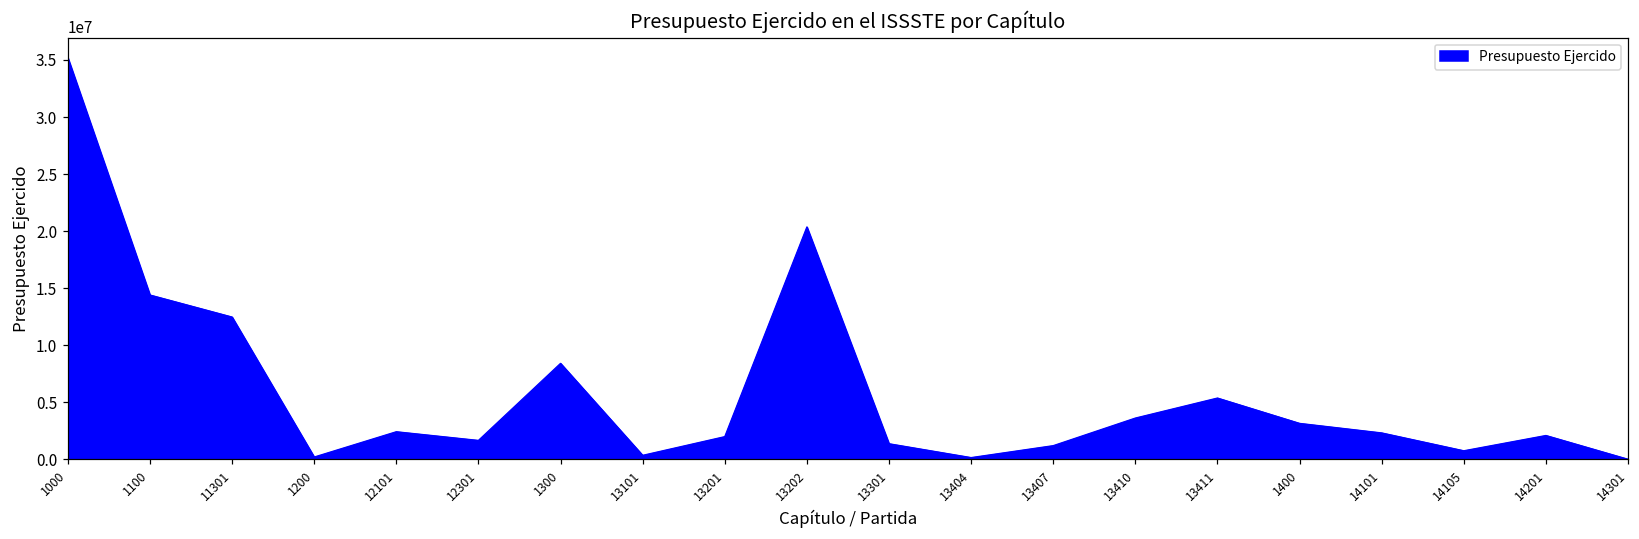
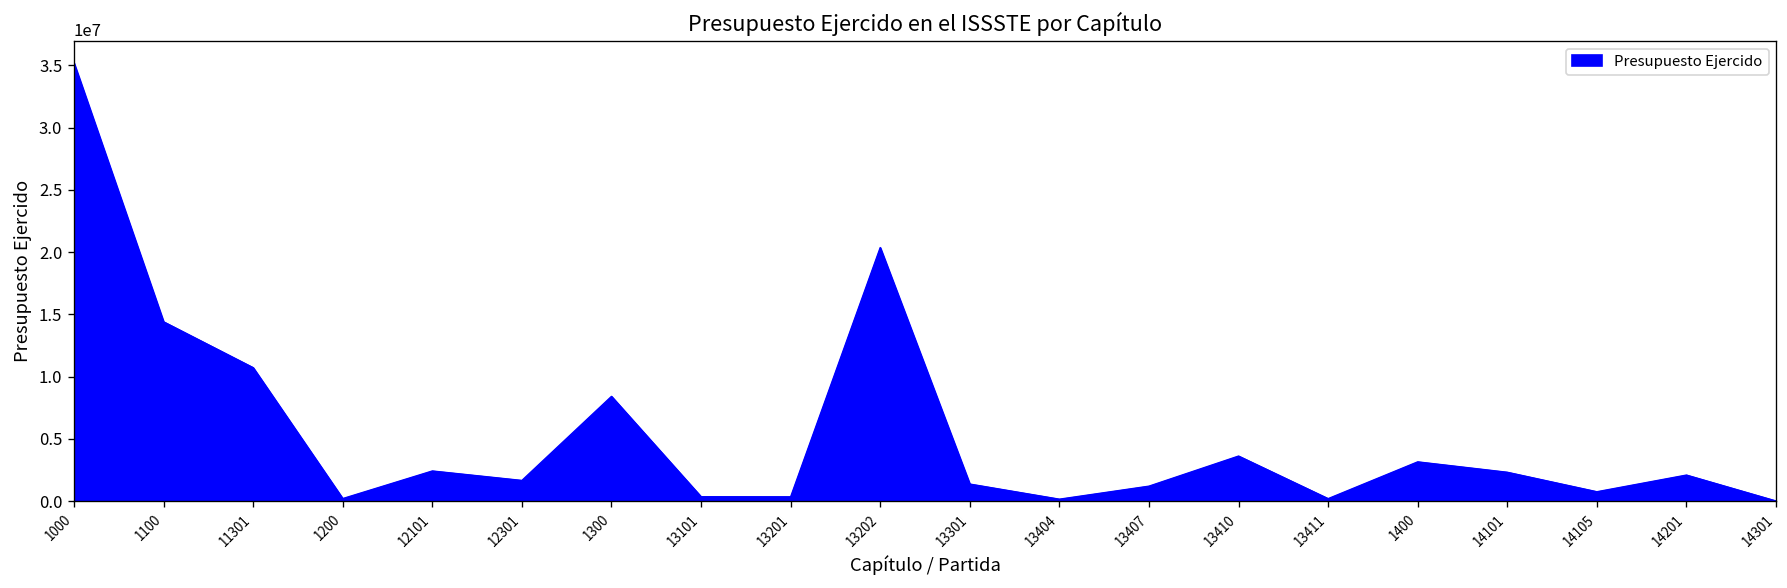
11301: 12500000 -> 10700000
13201: 2000000 -> 300000
13411: 5400000 -> 200000
